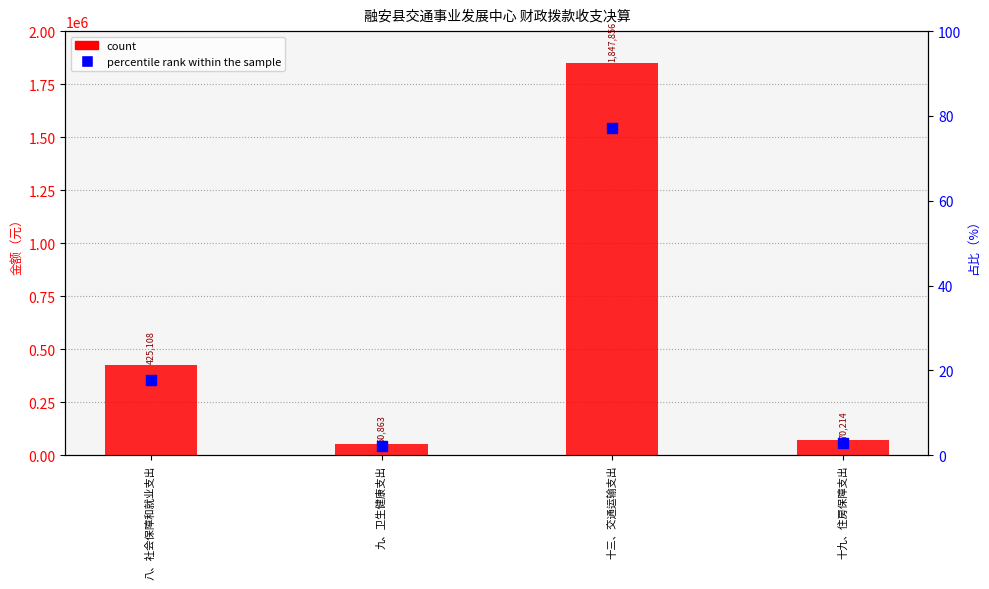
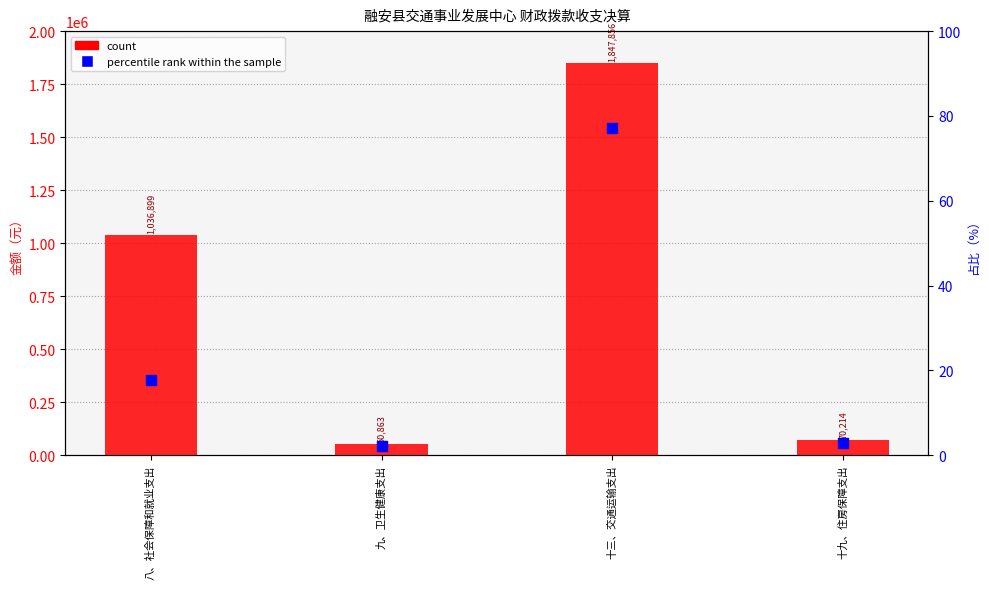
count, 八、社会保障和就业支出: 425,108 -> 1,036,899
